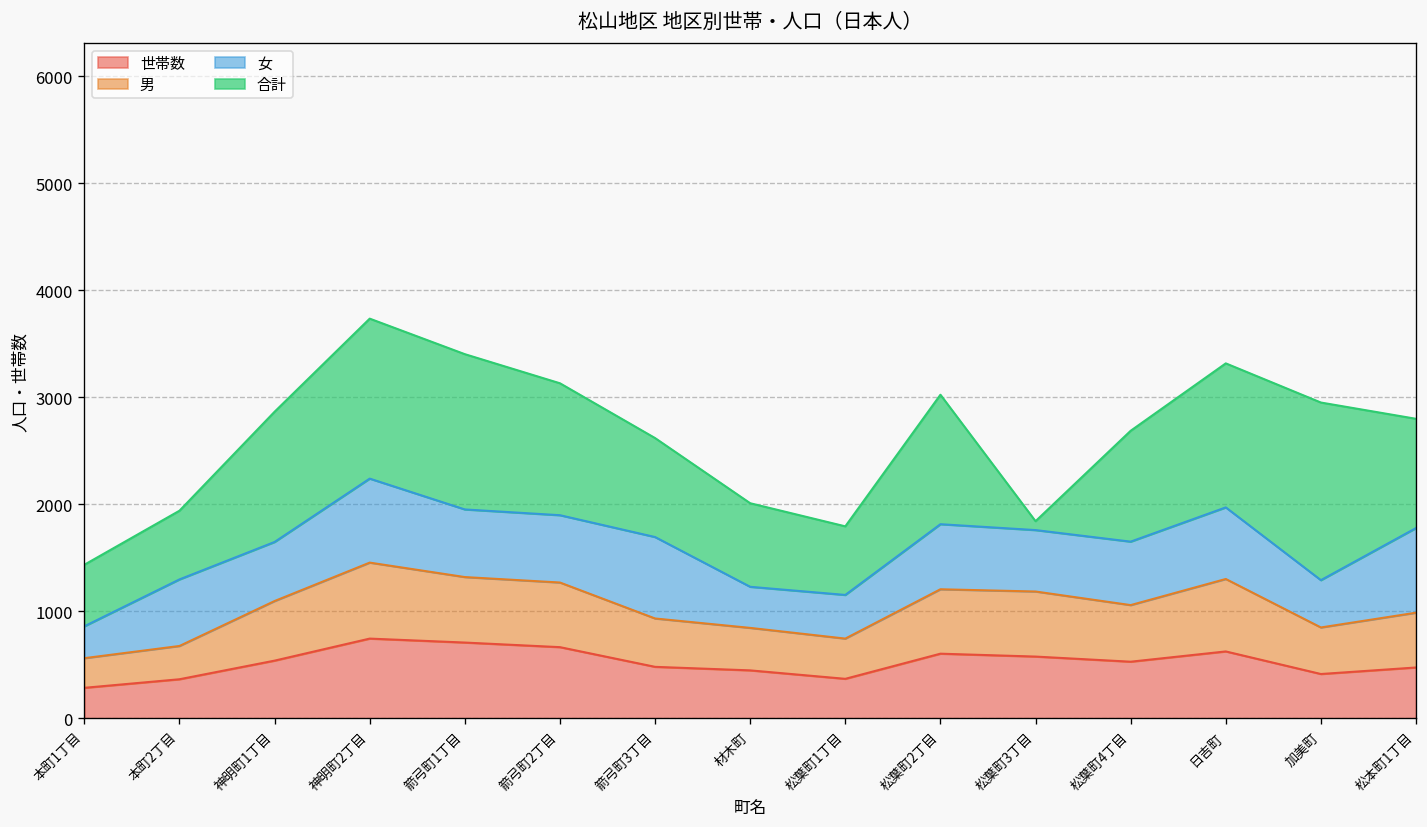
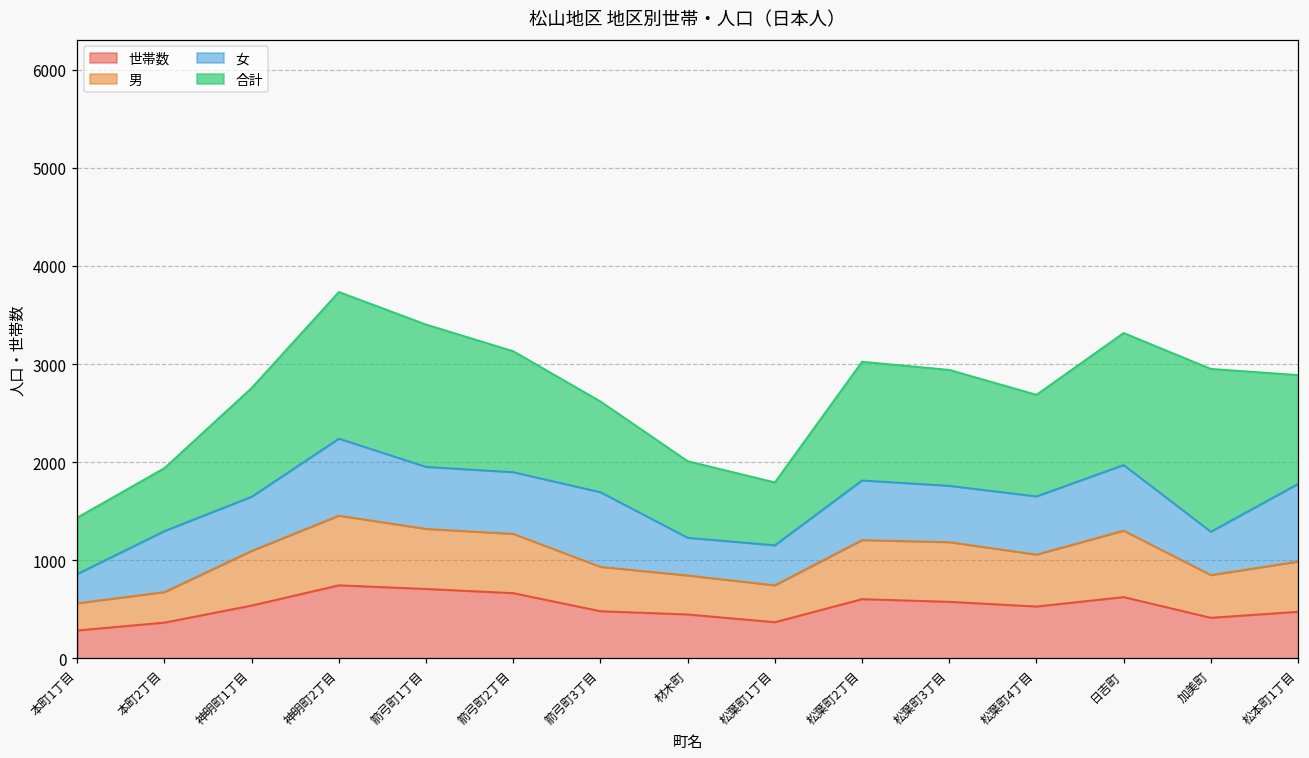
合計, 神明町1丁目: 1200 -> 1100
合計, 松葉町3丁目: 100 -> 1200
合計, 松本町1丁目: 1000 -> 1100
